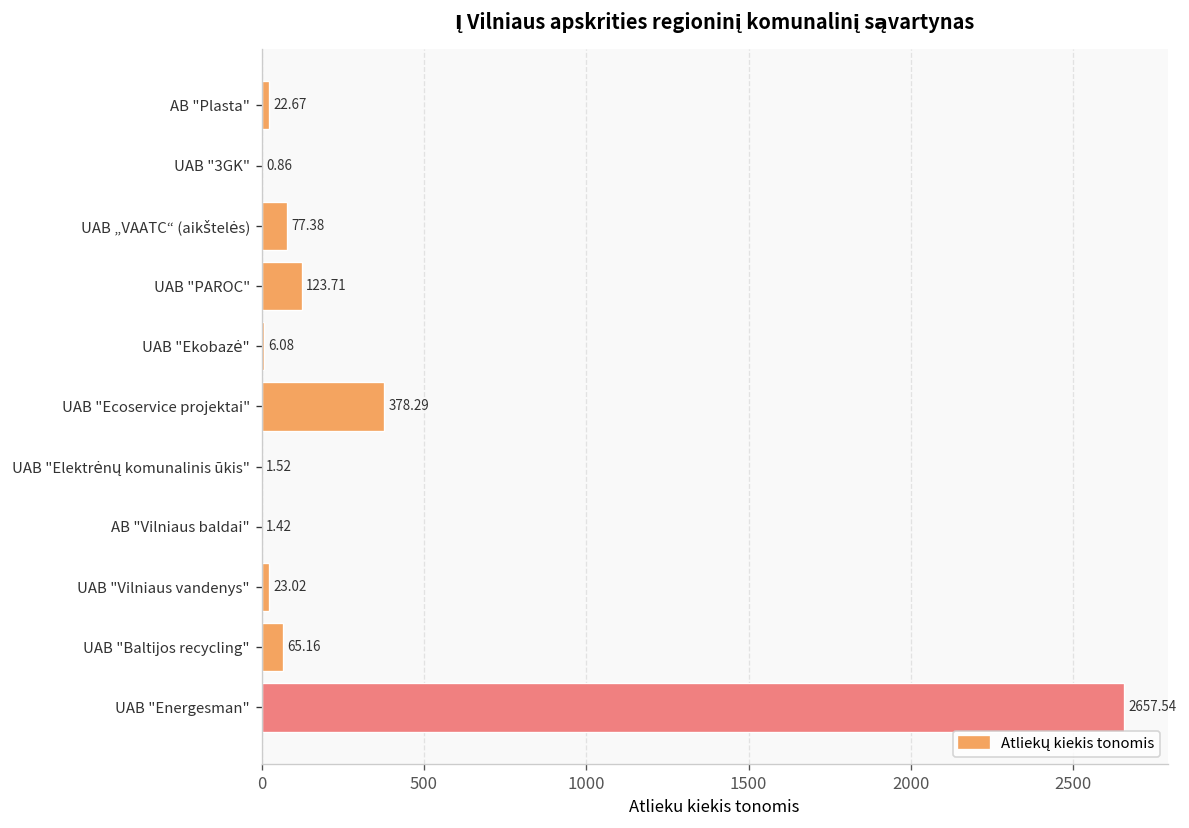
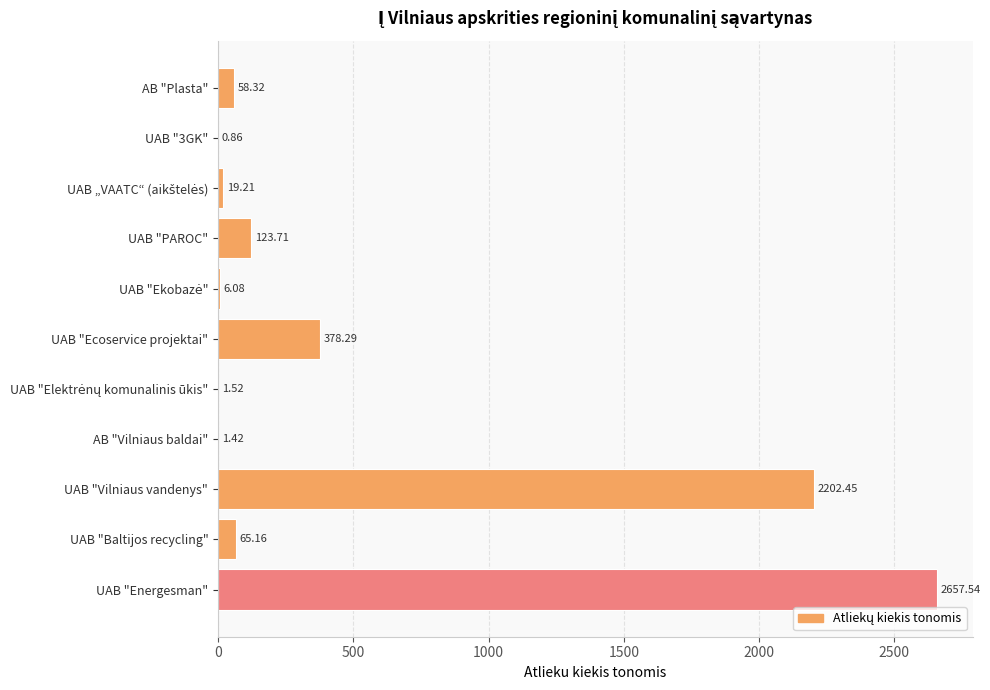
AB "Plasta": 22.67 -> 58.32
UAB „VAATC“ (aikštelės): 77.38 -> 19.21
UAB "Vilniaus vandenys": 23.02 -> 2202.45
